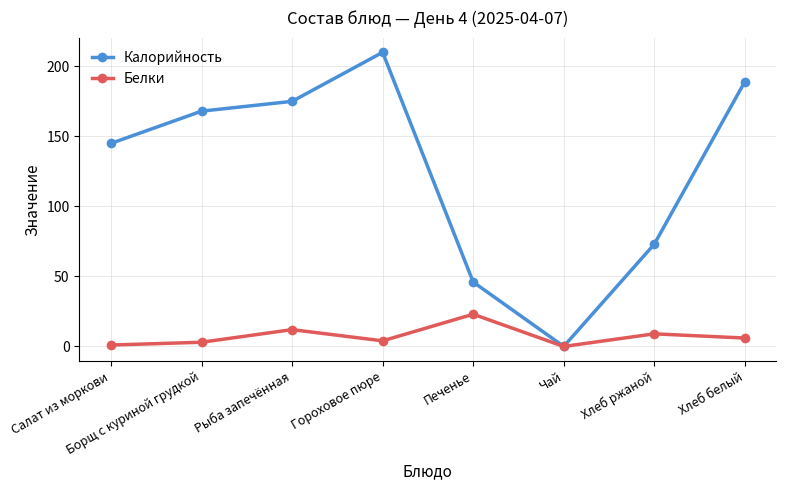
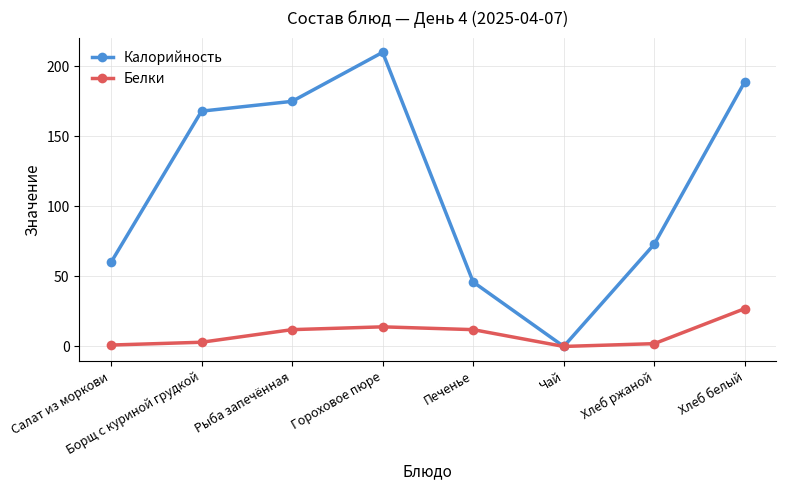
Калорийность, Салат из моркови: 145 -> 60
Белки, Гороховое пюре: 4 -> 14
Белки, Печенье: 23 -> 12
Белки, Хлеб ржаной: 9 -> 2
Белки, Хлеб белый: 6 -> 27
